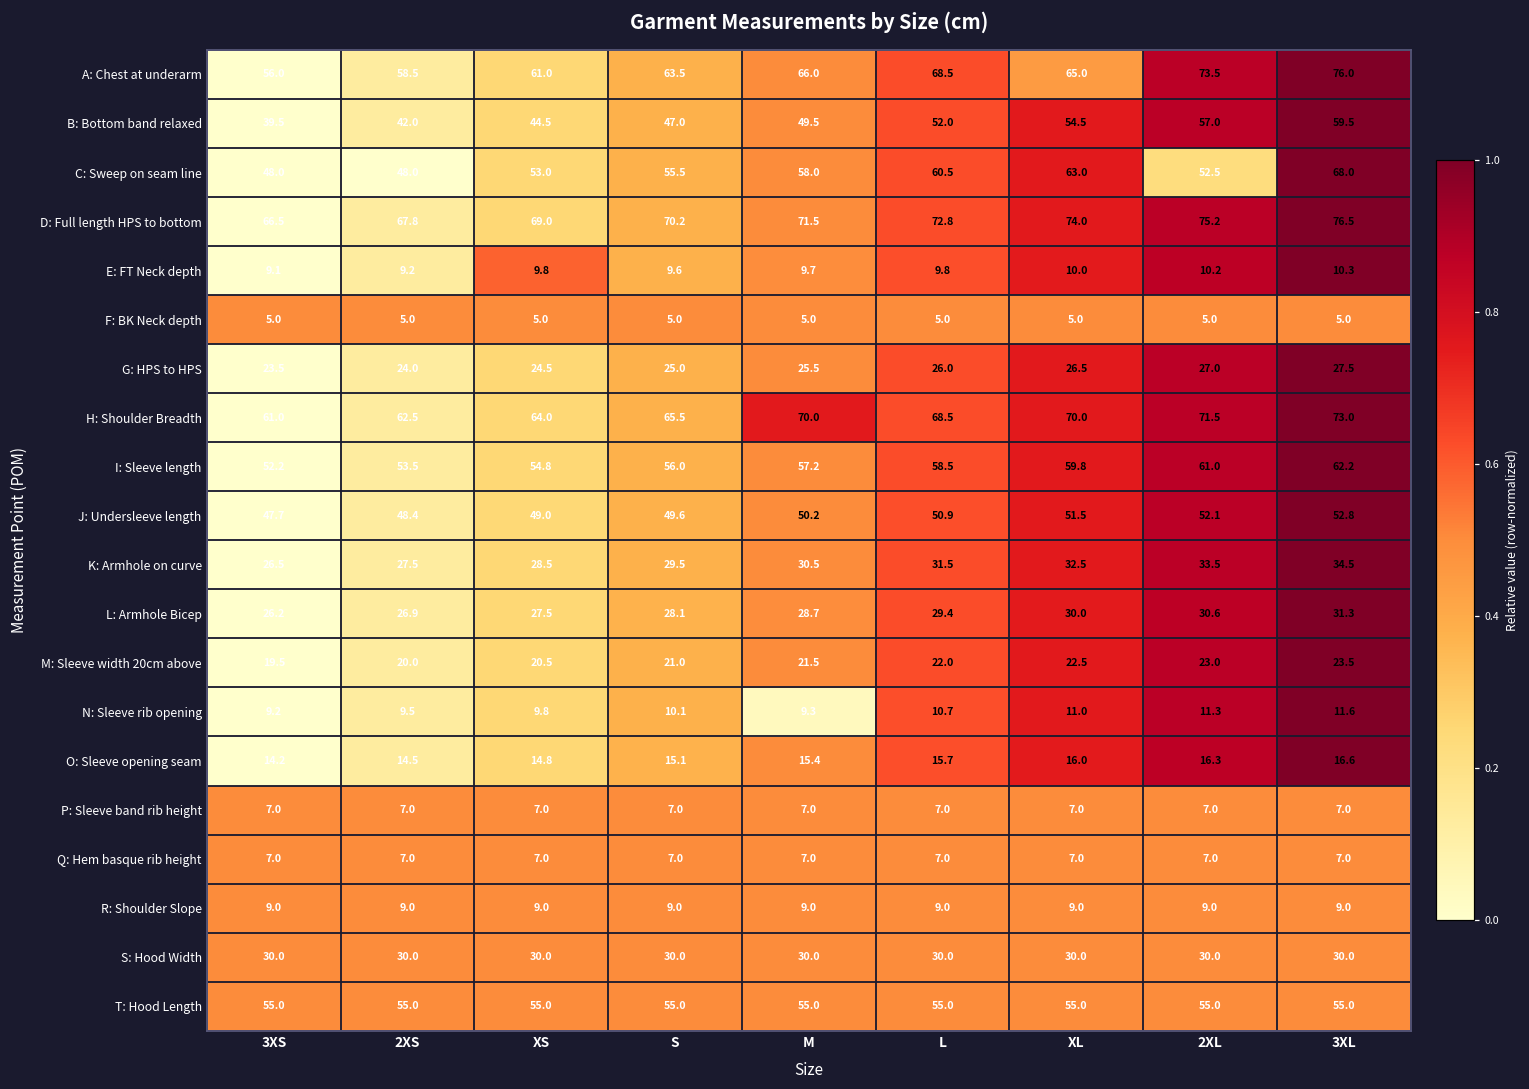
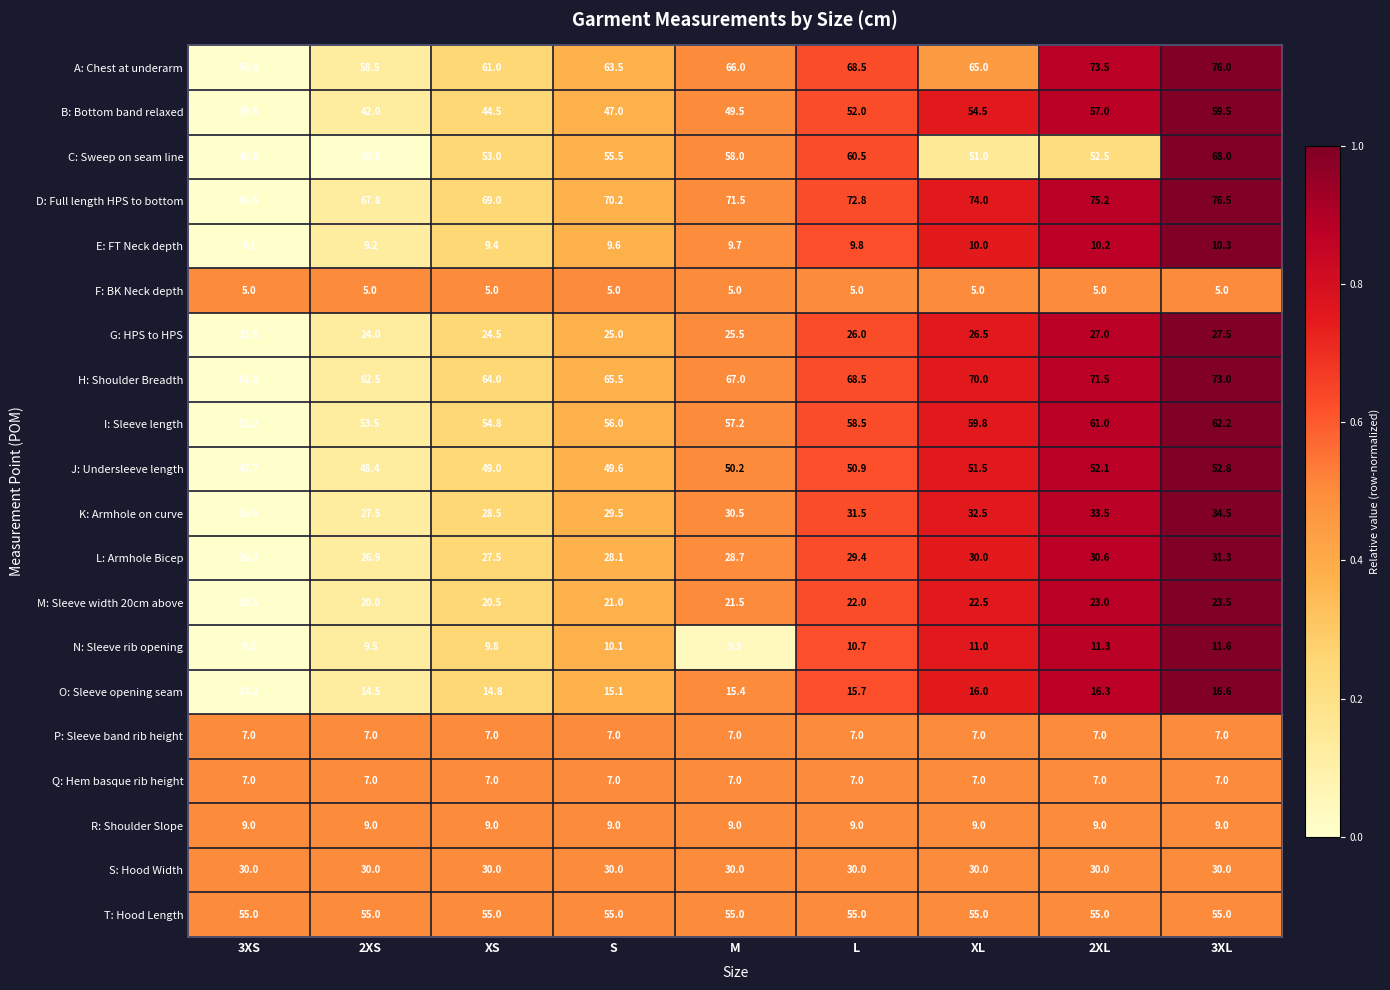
C: Sweep on seam line, XL: 63.0 -> 51.0
E: FT Neck depth, XS: 9.8 -> 9.4
H: Shoulder Breadth, M: 70.0 -> 67.0
